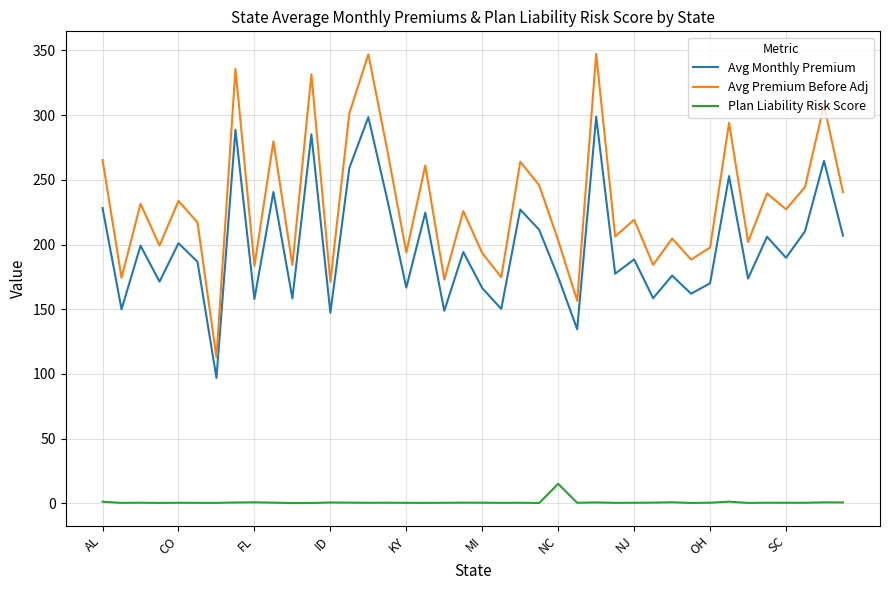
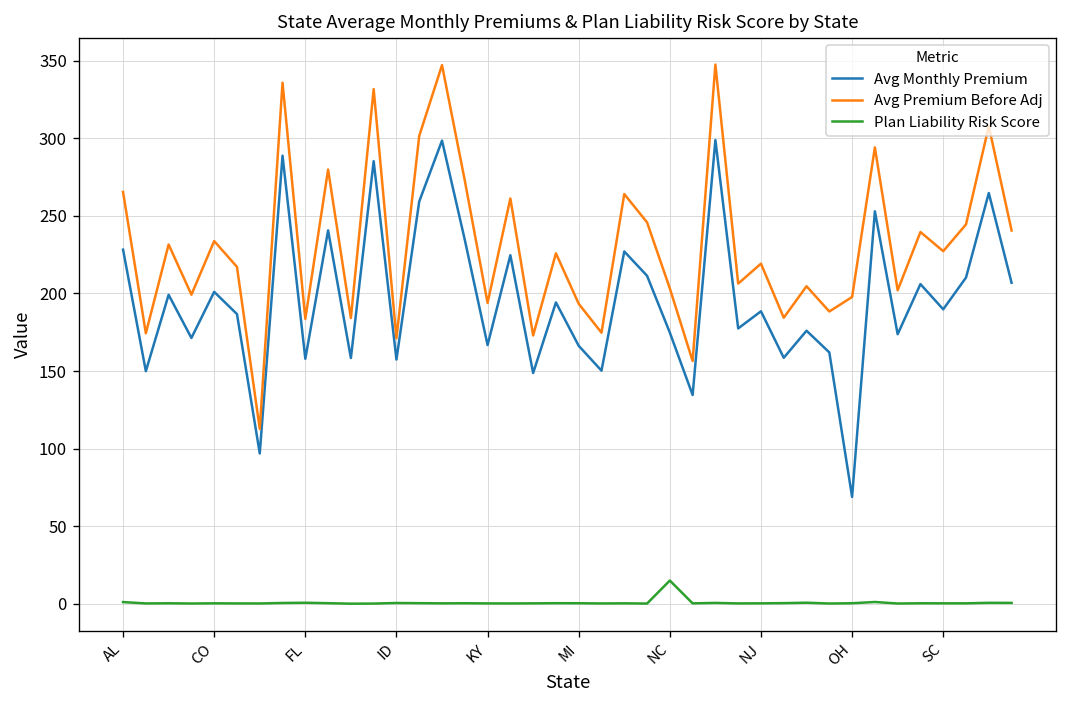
Avg Monthly Premium, ID: 147 -> 157
Avg Monthly Premium, OH: 170 -> 69
